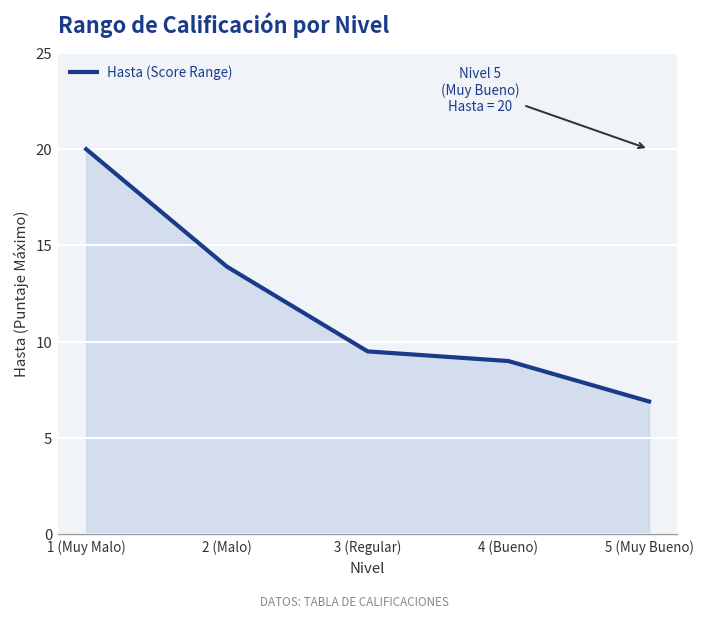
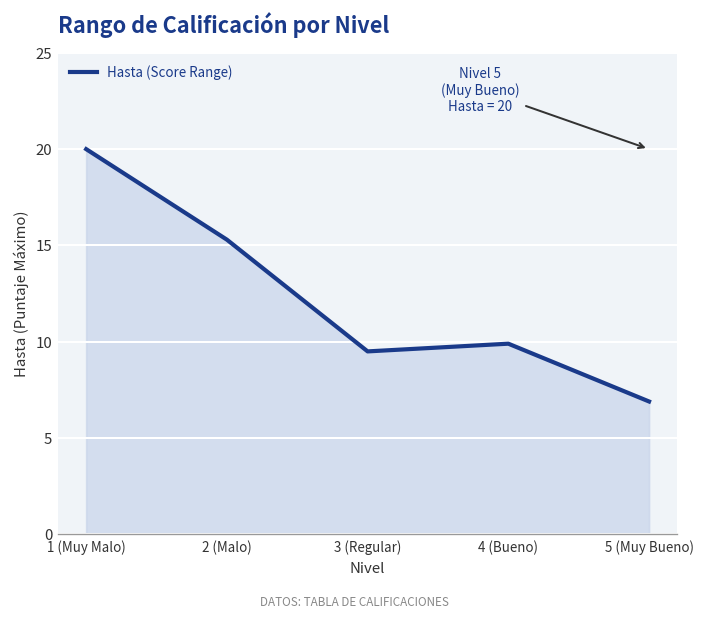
2 (Malo): 13.9 -> 15.3
4 (Bueno): 9.0 -> 9.9
